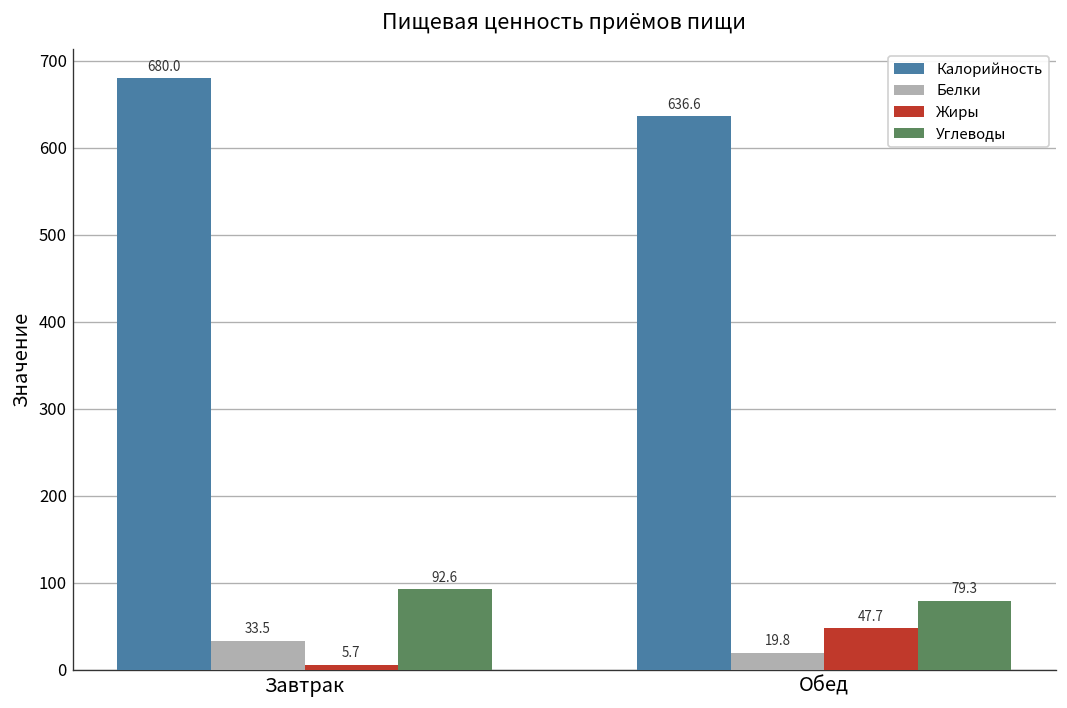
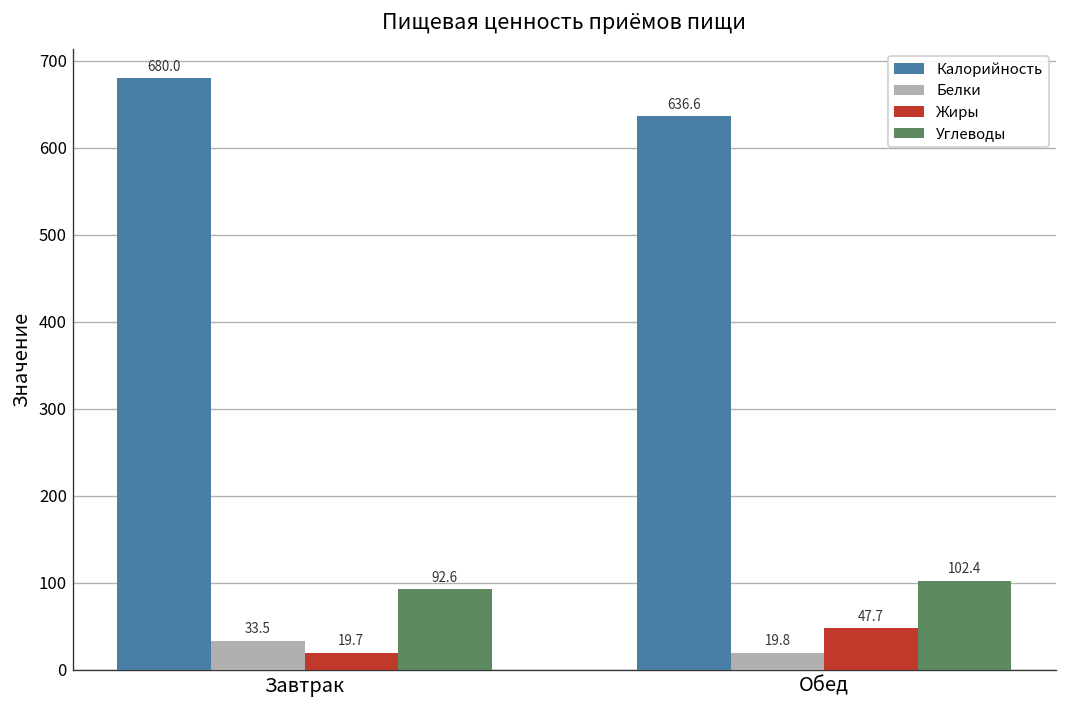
Жиры, Завтрак: 5.7 -> 19.7
Углеводы, Обед: 79.3 -> 102.4
